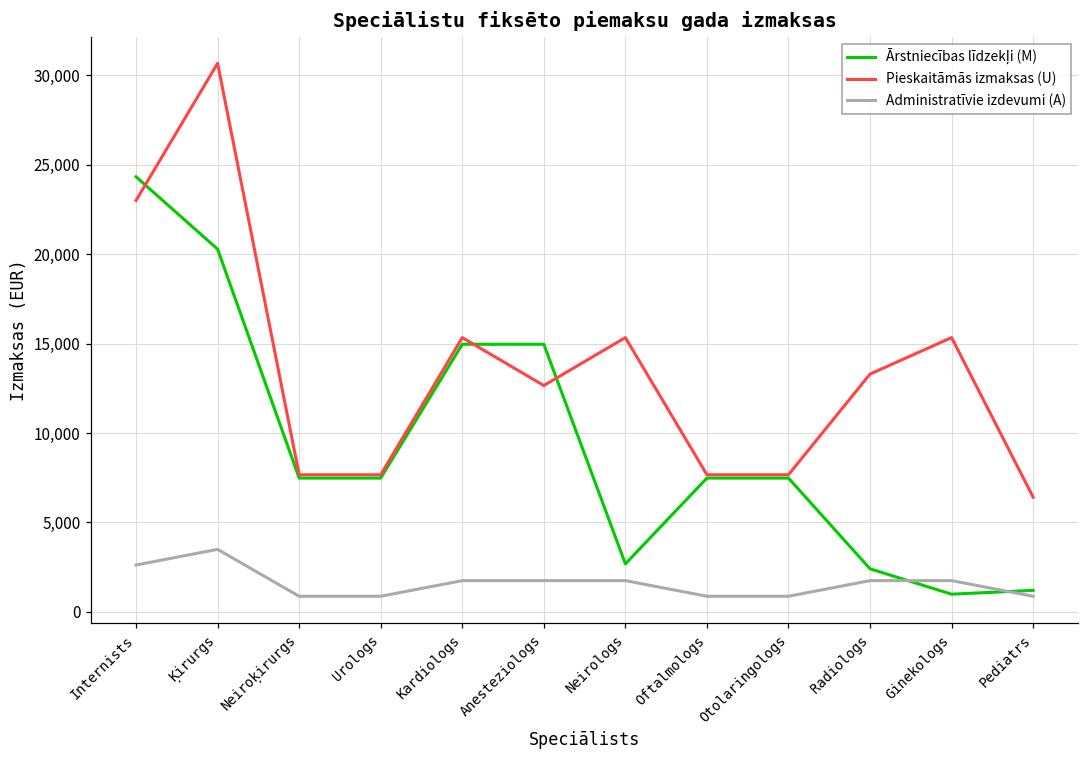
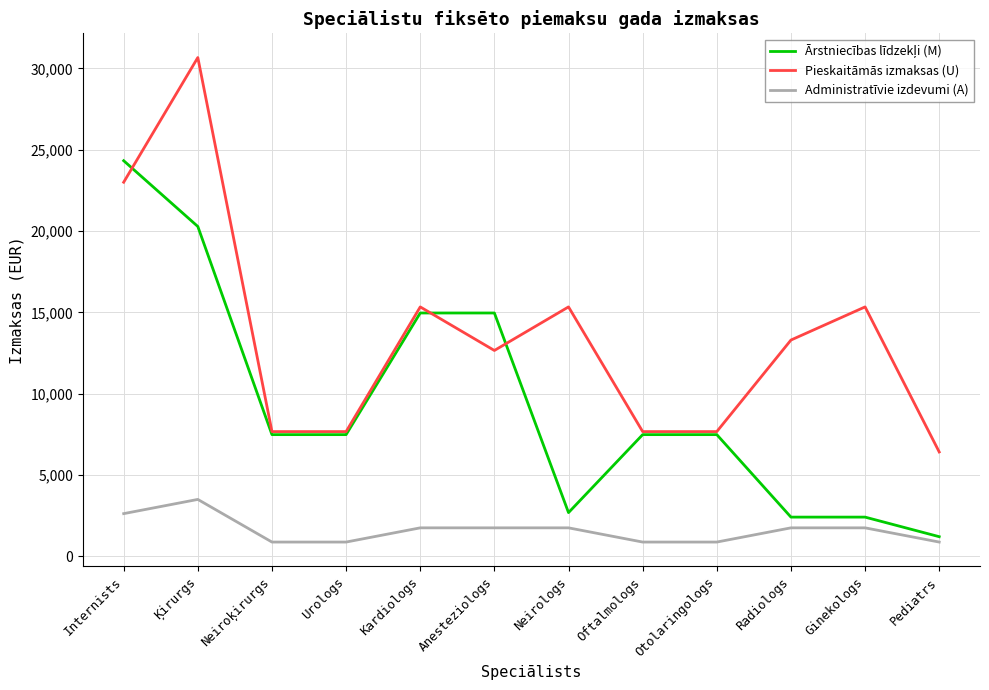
Ārstniecības līdzekļi (M), Ginekologs: 1,000 -> 2,400
